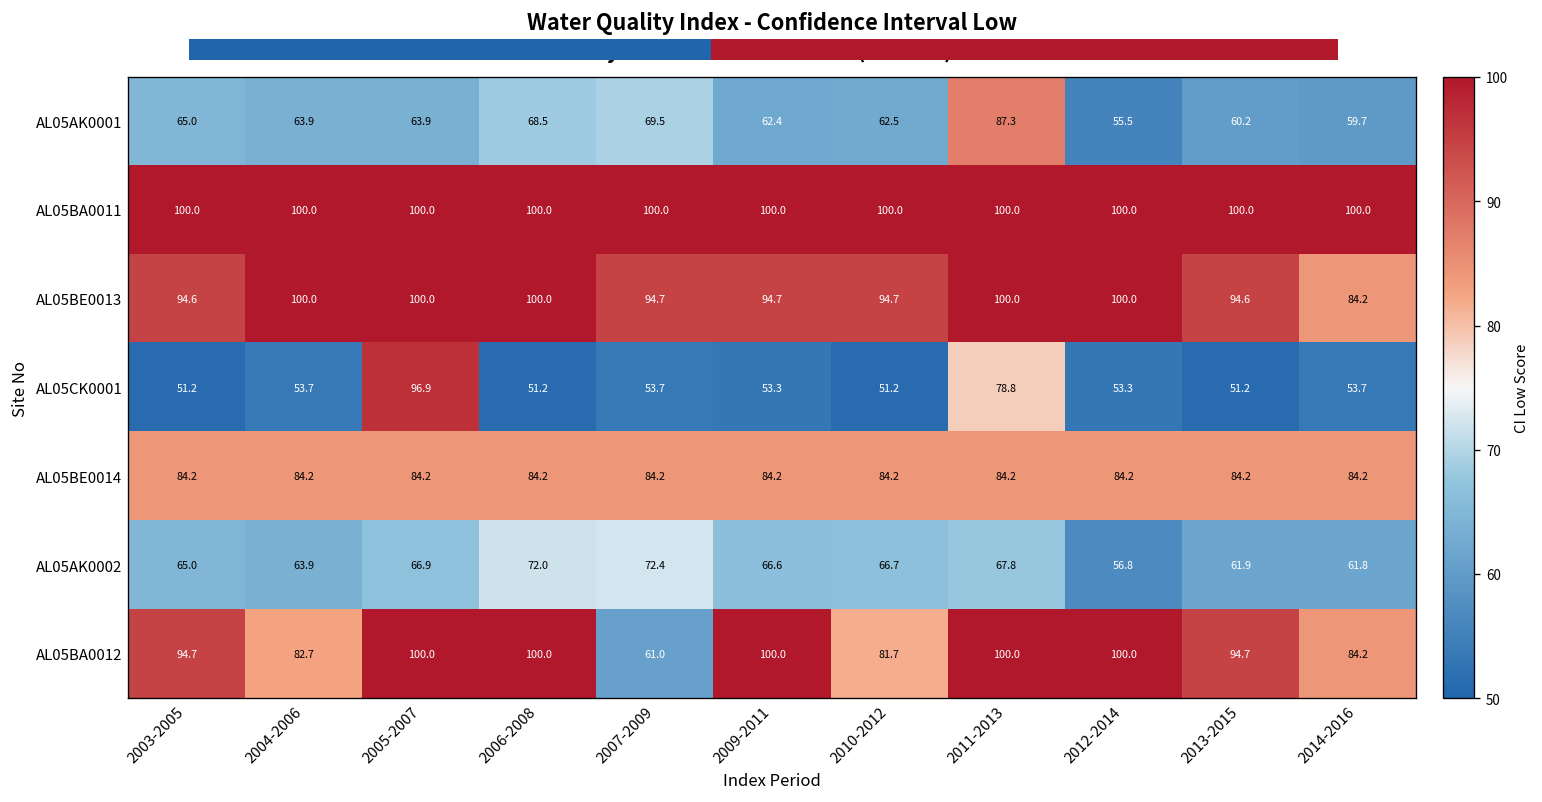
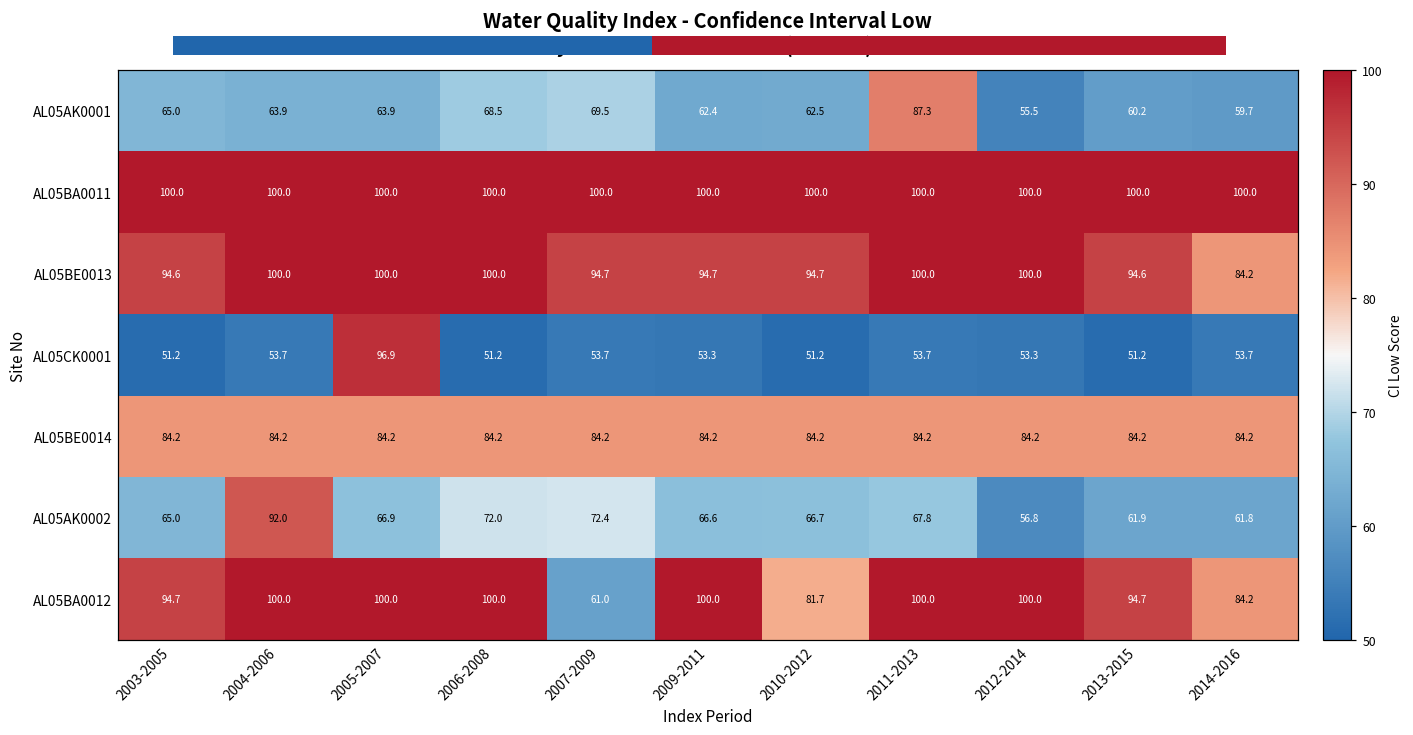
AL05CK0001, 2011-2013: 78.8 -> 53.7
AL05AK0002, 2004-2006: 63.9 -> 92.0
AL05BA0012, 2004-2006: 82.7 -> 100.0
